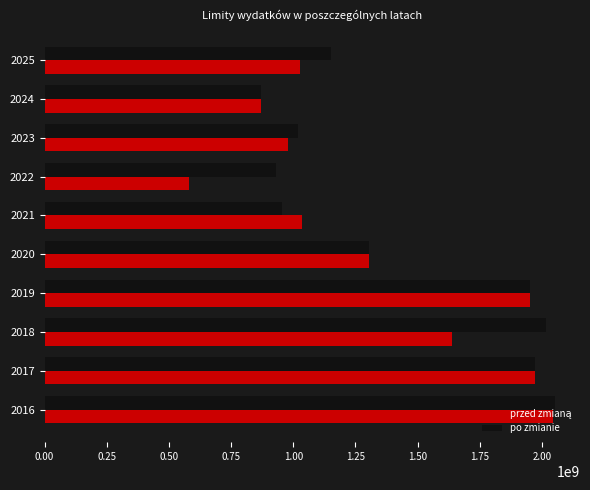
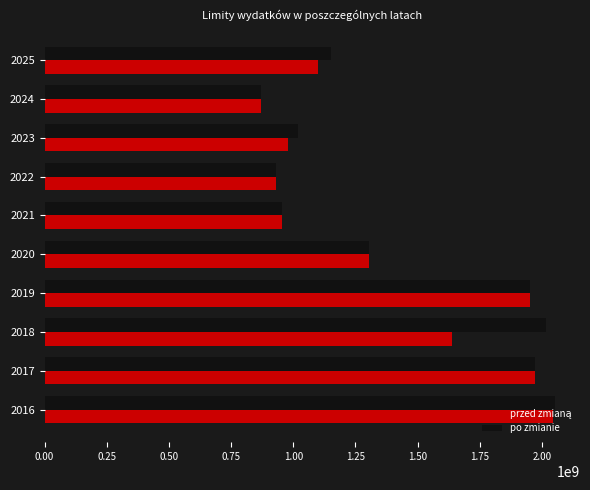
przed zmianą, 2025: 1030000000 -> 1100000000
przed zmianą, 2022: 580000000 -> 930000000
przed zmianą, 2021: 1040000000 -> 950000000
